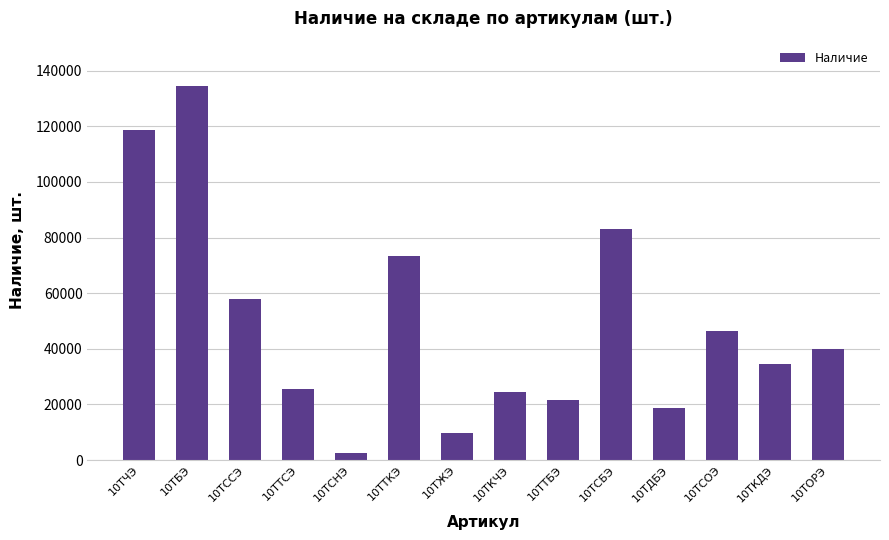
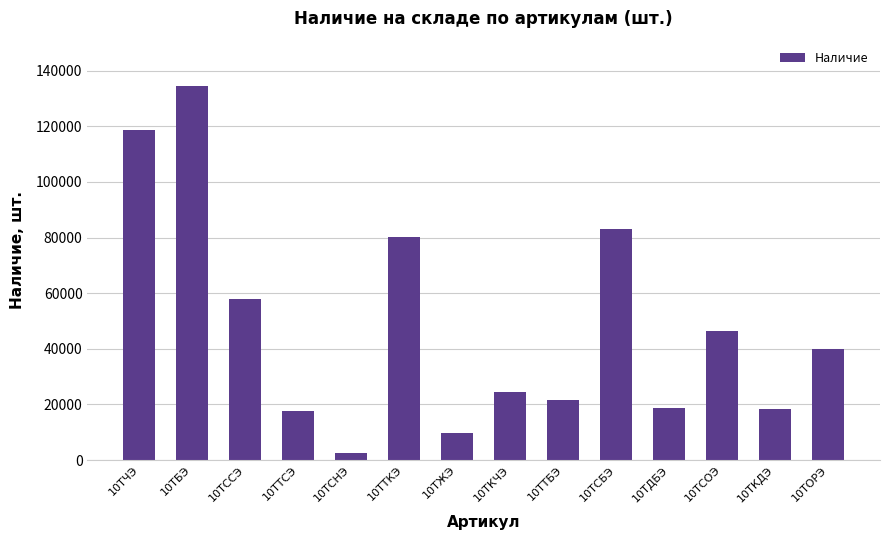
10ТТСЭ: 26000 -> 18000
10ТТКЭ: 73000 -> 80000
10ТКДЭ: 34000 -> 18000
